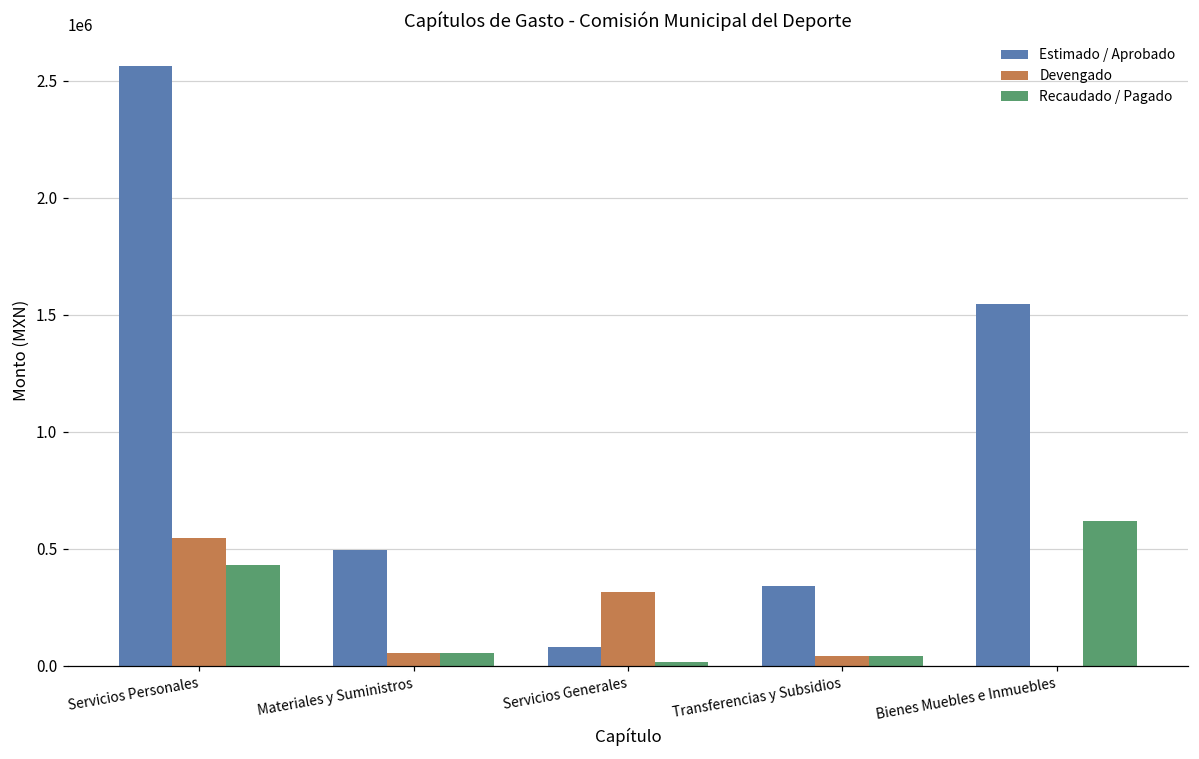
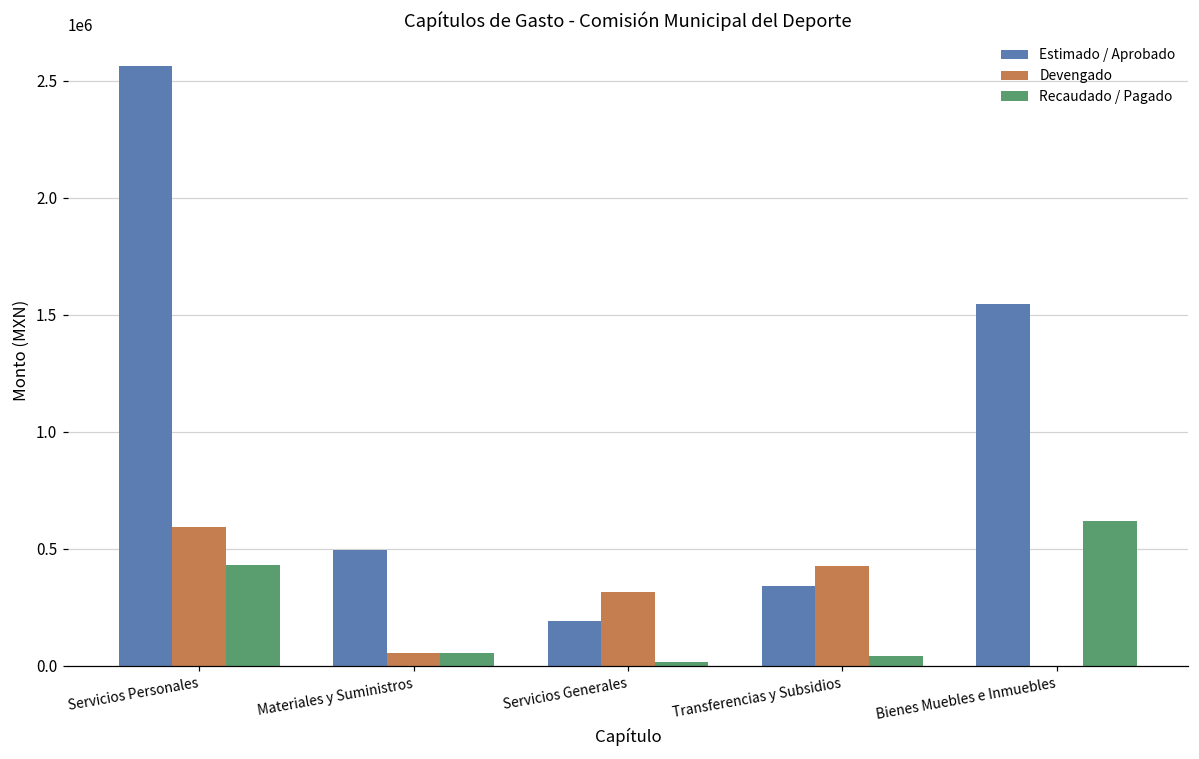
Devengado, Servicios Personales: 550000 -> 590000
Estimado / Aprobado, Servicios Generales: 80000 -> 190000
Devengado, Transferencias y Subsidios: 40000 -> 430000
